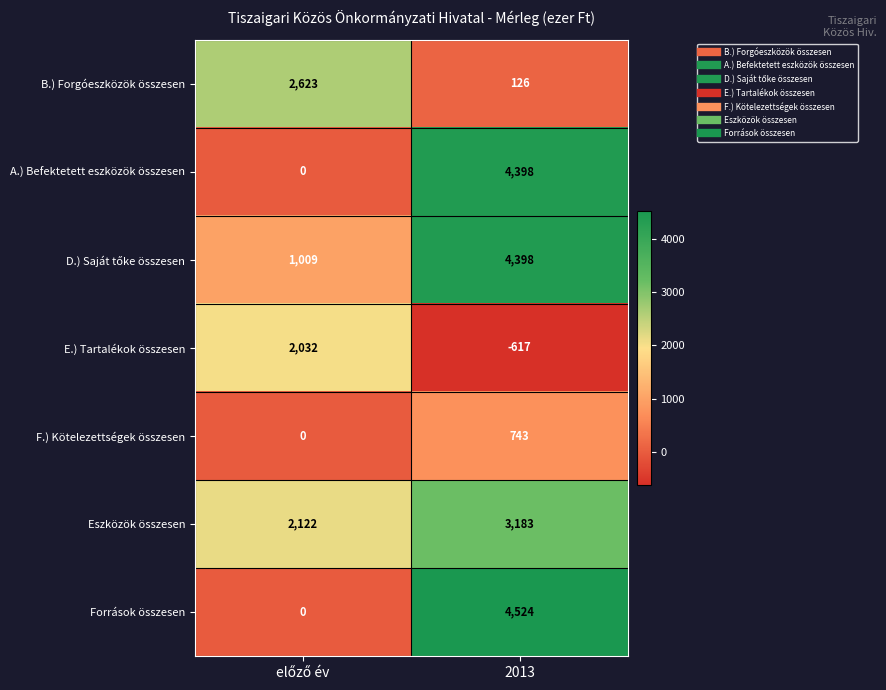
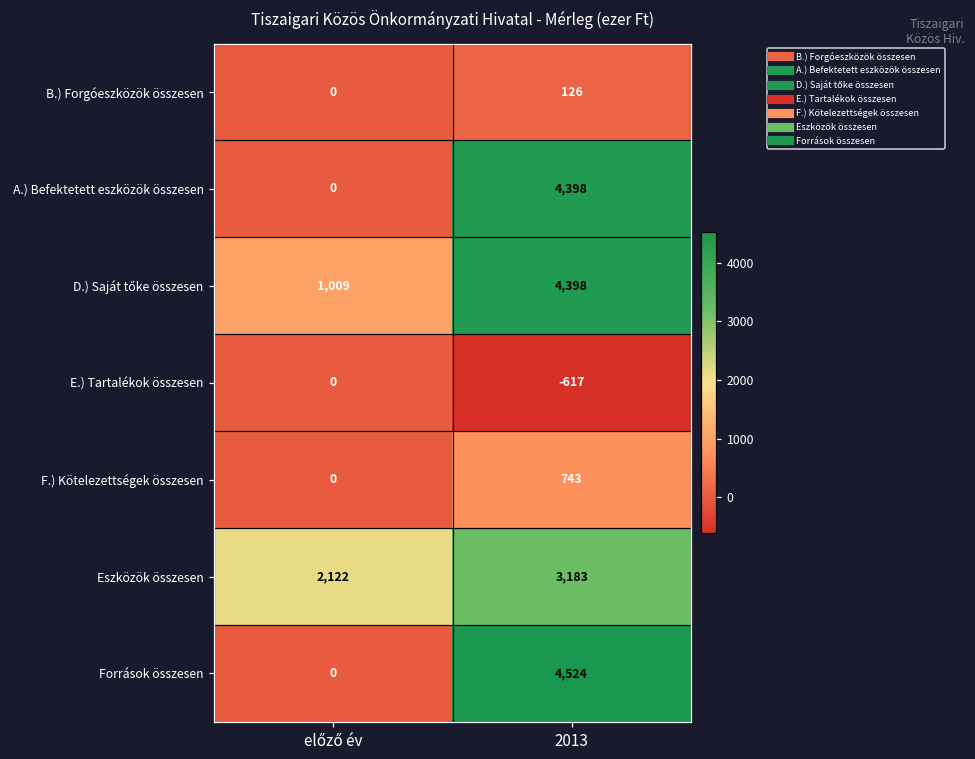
B.) Forgóeszközök összesen, előző év: 2,623 -> 0
E.) Tartalékok összesen, előző év: 2,032 -> 0
